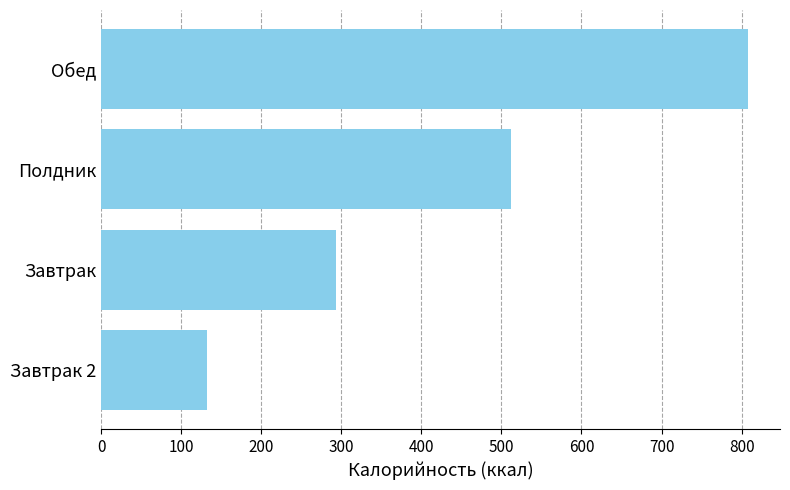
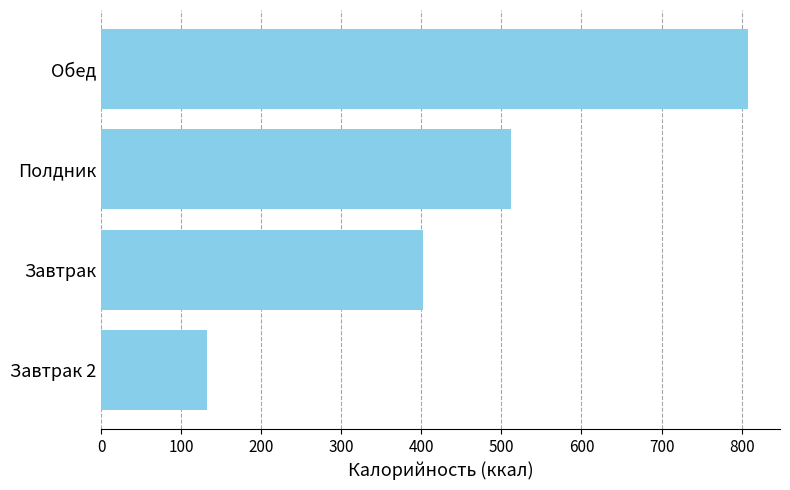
Завтрак: 290 -> 400
